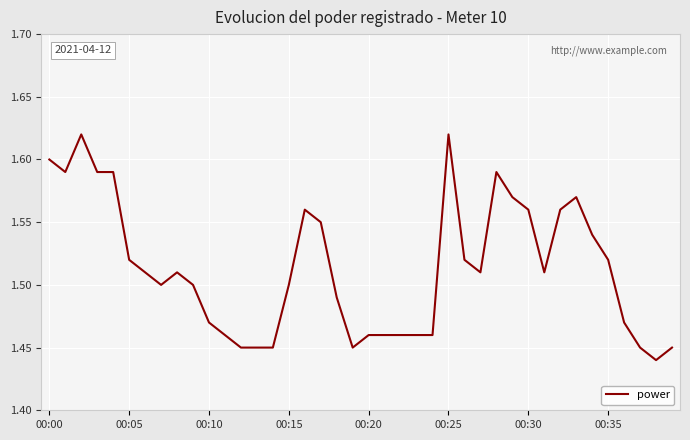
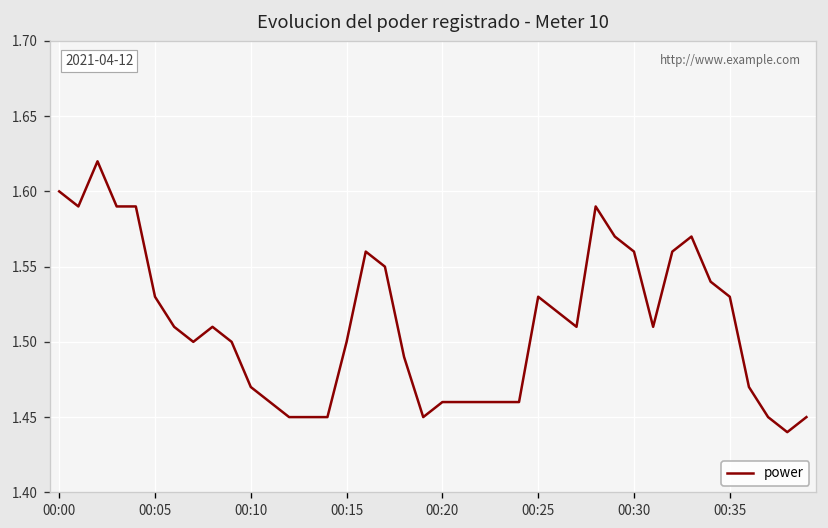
00:05: 1.52 -> 1.53
00:25: 1.62 -> 1.53
00:35: 1.52 -> 1.53
